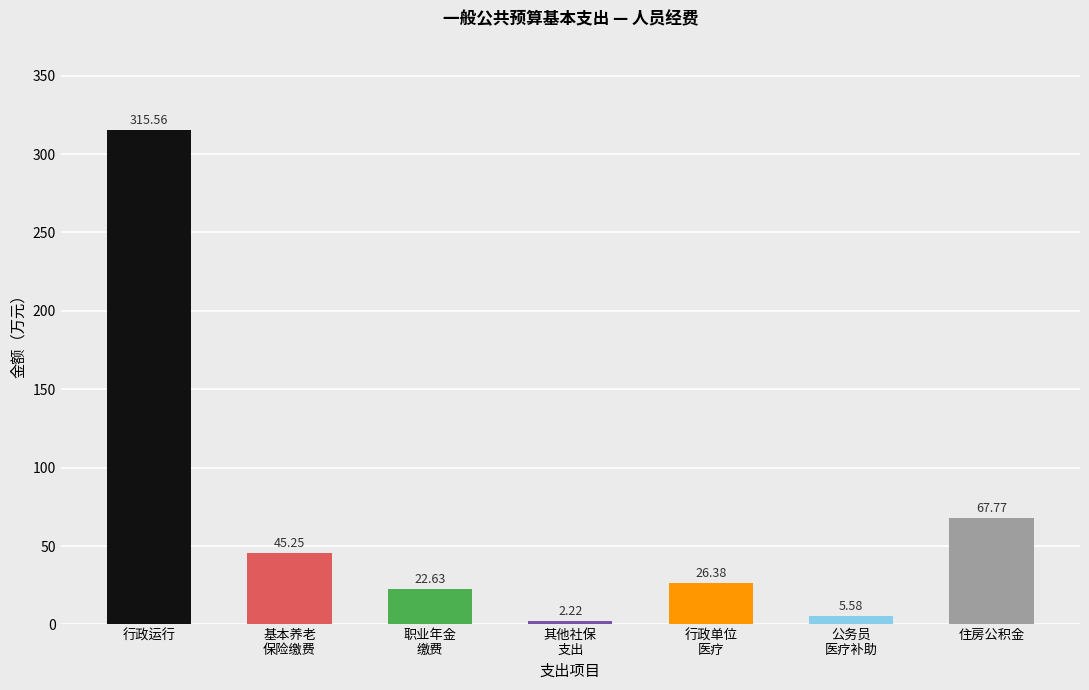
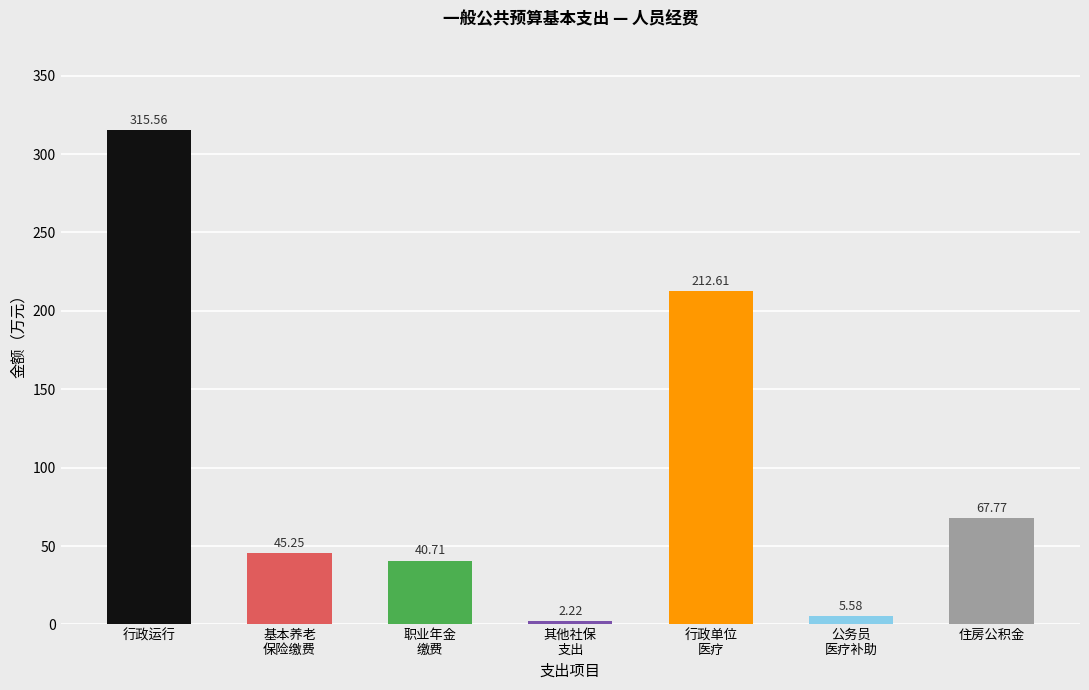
职业年金 缴费: 22.63 -> 40.71
行政单位 医疗: 26.38 -> 212.61
